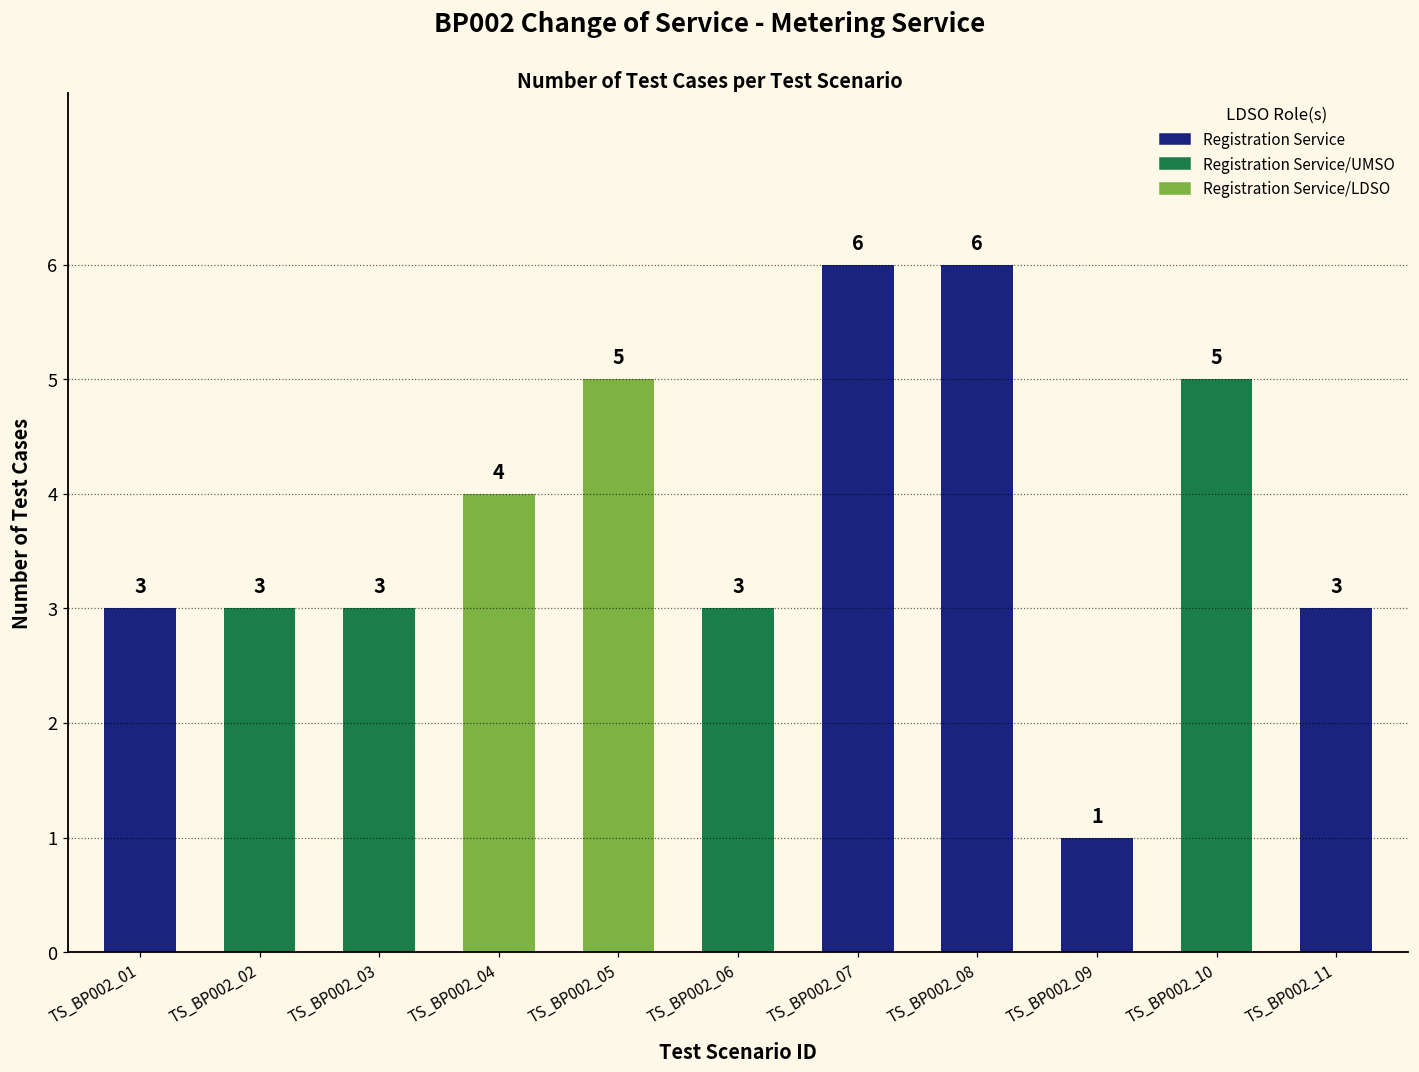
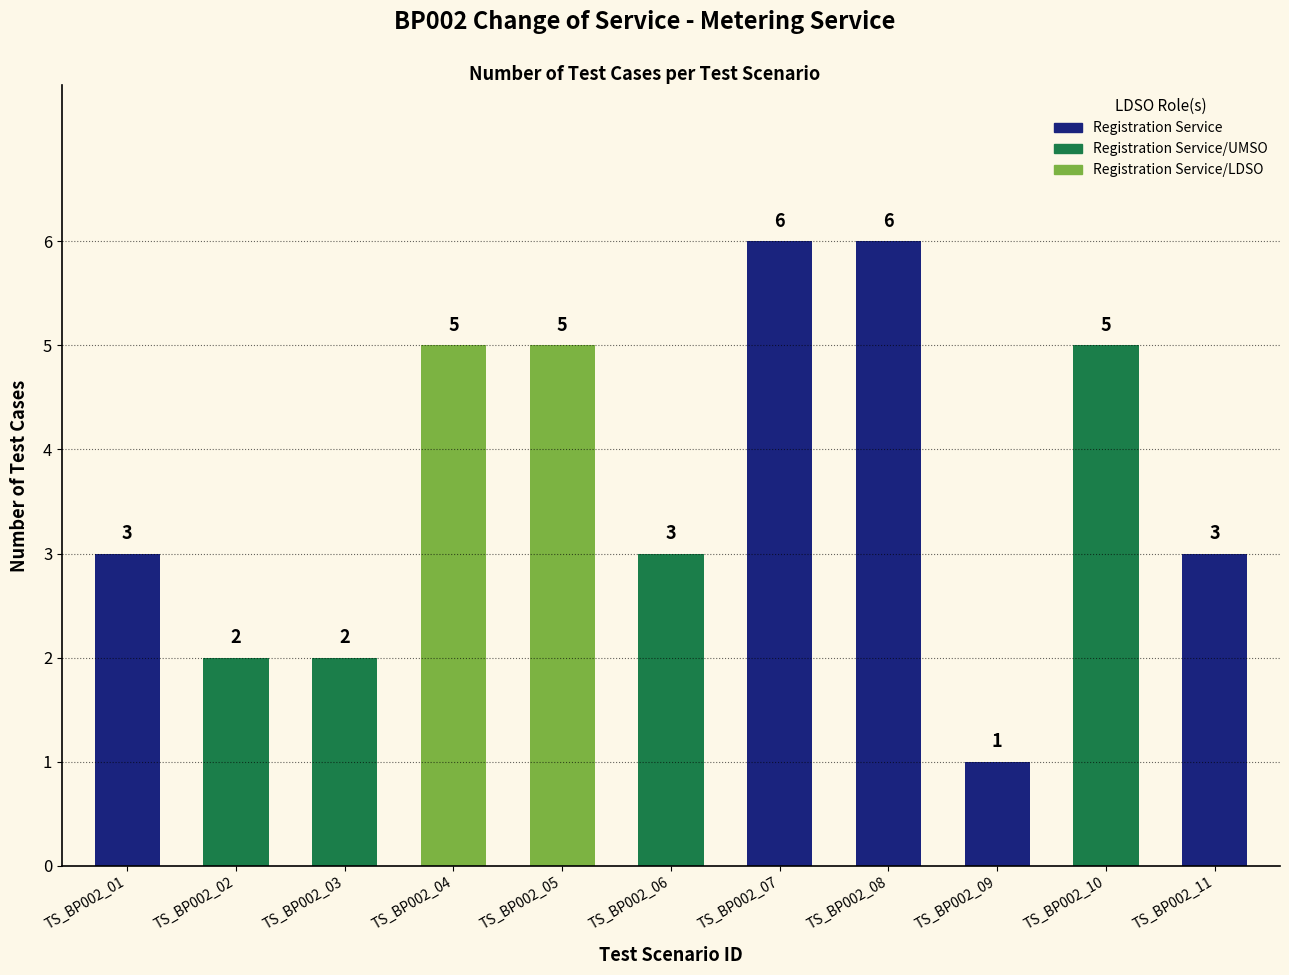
TS_BP002_02: 3 -> 2
TS_BP002_03: 3 -> 2
TS_BP002_04: 4 -> 5
